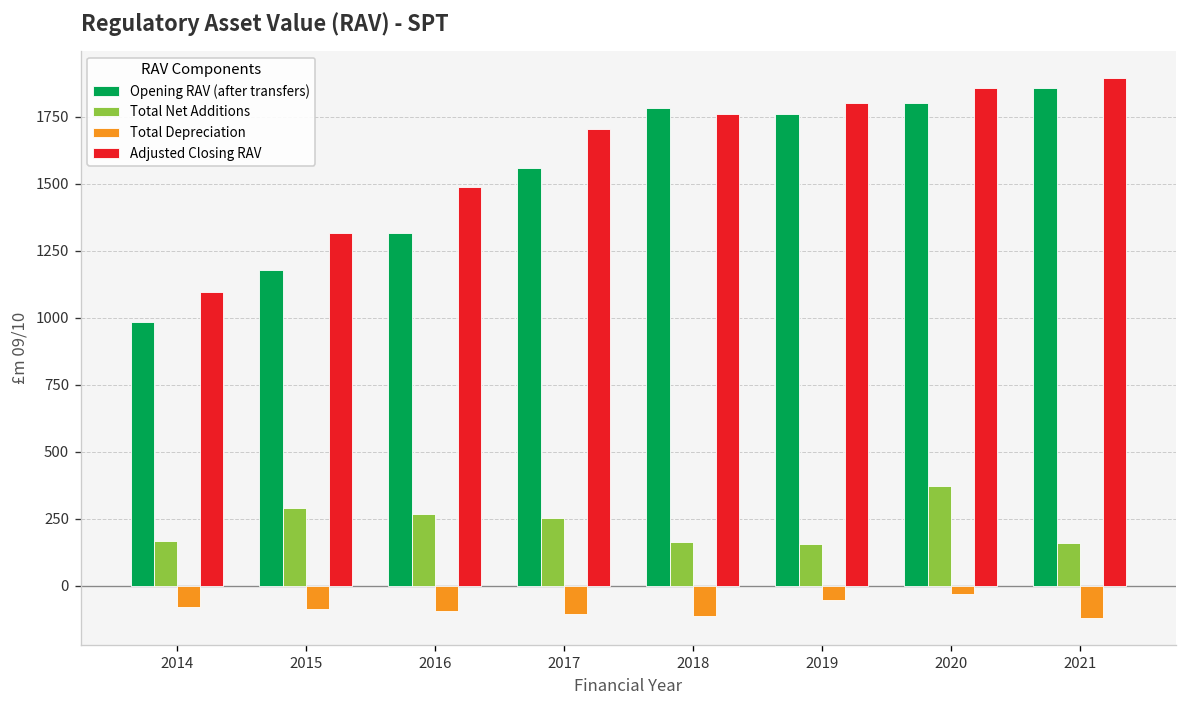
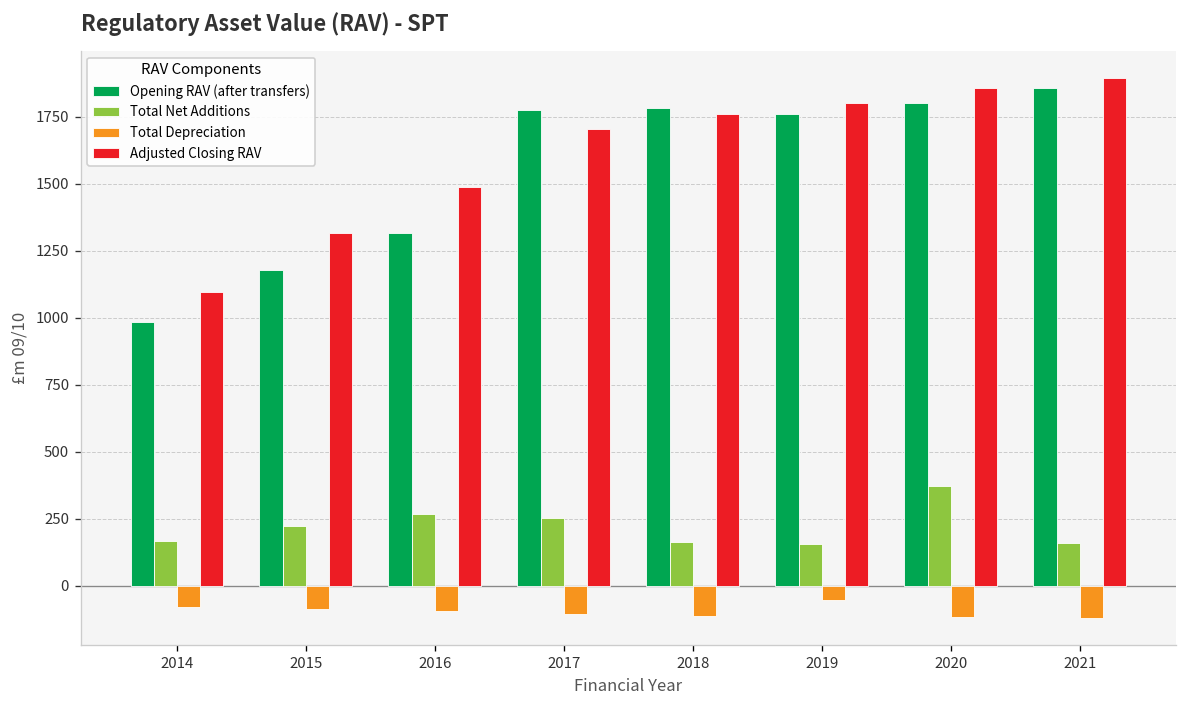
Total Net Additions, 2015: 290 -> 220
Opening RAV (after transfers), 2017: 1560 -> 1770
Total Depreciation, 2020: -30 -> -120
